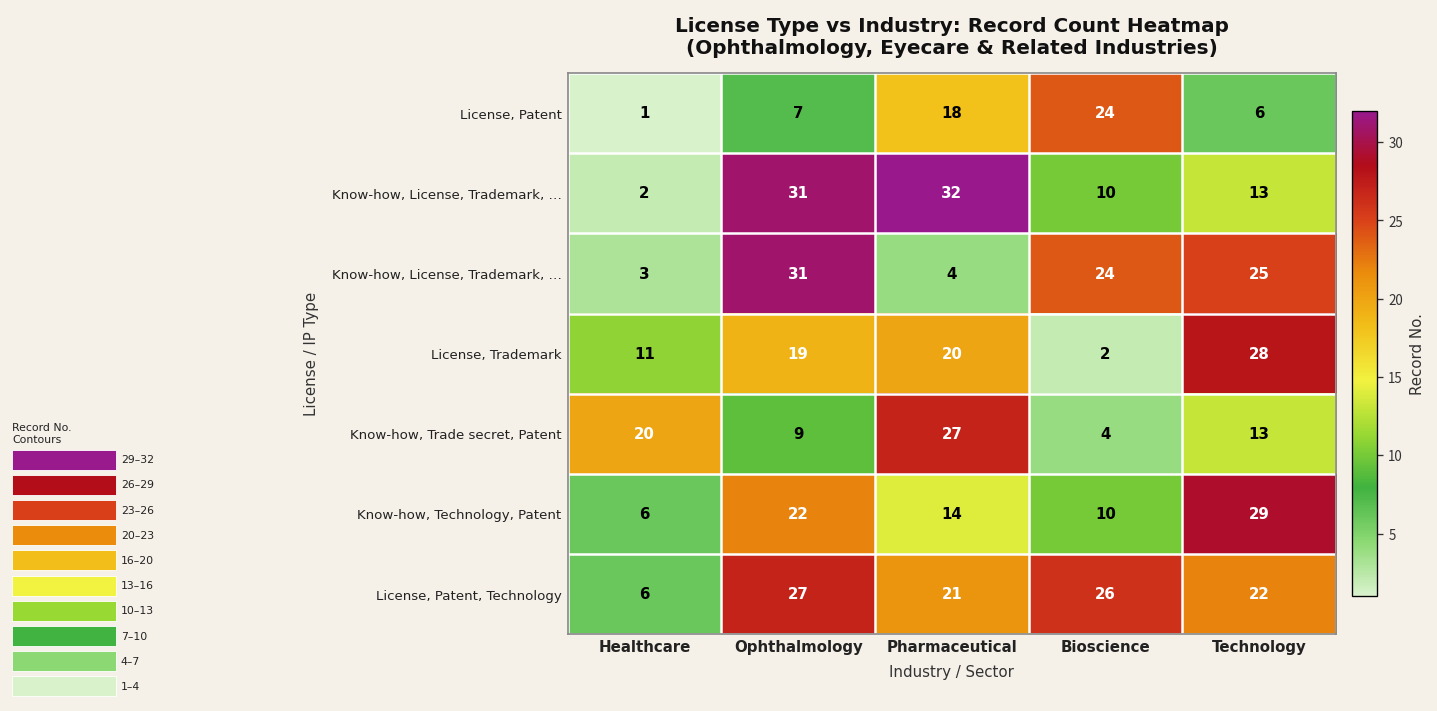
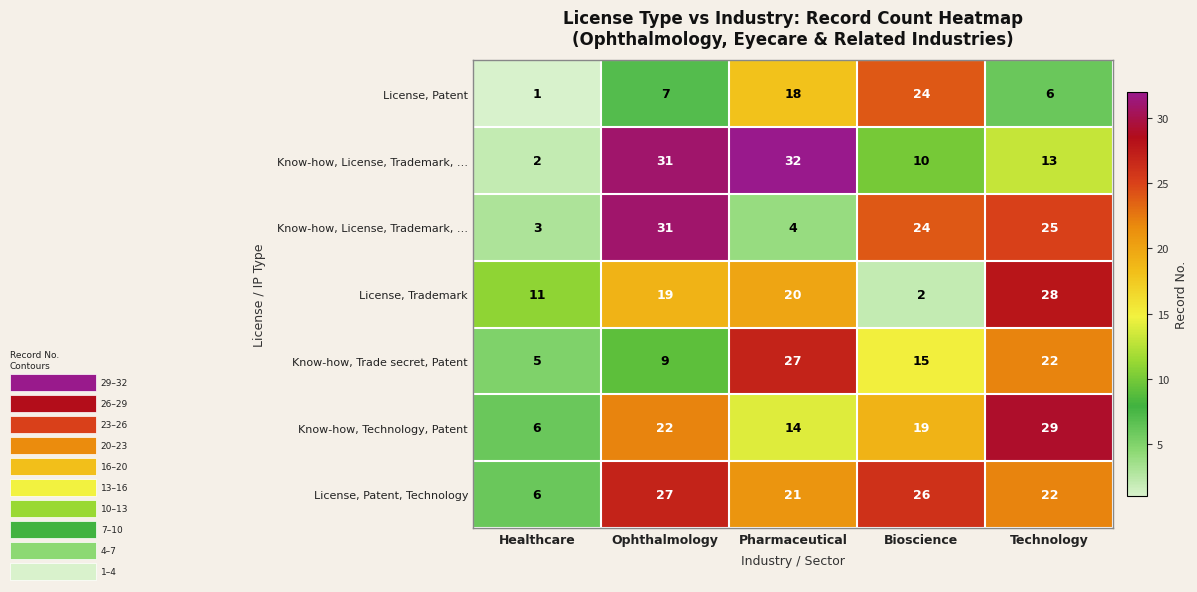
License Type vs Industry: Record Count Heatmap (Ophthalmology, Eyecare & Related Industries), Know-how, Trade secret, Patent, Healthcare: 20 -> 5
License Type vs Industry: Record Count Heatmap (Ophthalmology, Eyecare & Related Industries), Know-how, Trade secret, Patent, Bioscience: 4 -> 15
License Type vs Industry: Record Count Heatmap (Ophthalmology, Eyecare & Related Industries), Know-how, Trade secret, Patent, Technology: 13 -> 22
License Type vs Industry: Record Count Heatmap (Ophthalmology, Eyecare & Related Industries), Know-how, Technology, Patent, Bioscience: 10 -> 19
